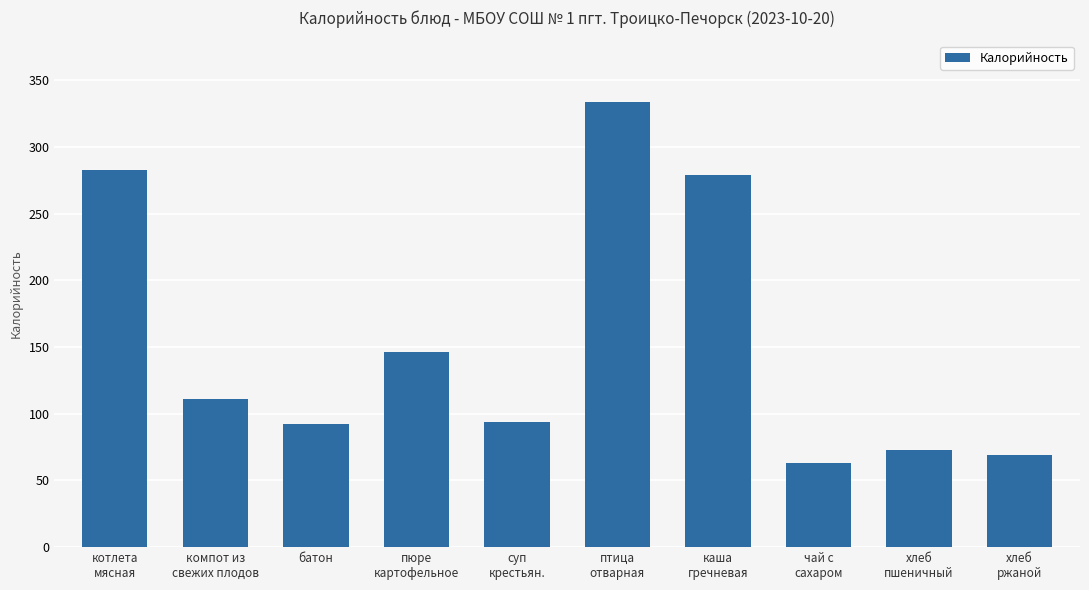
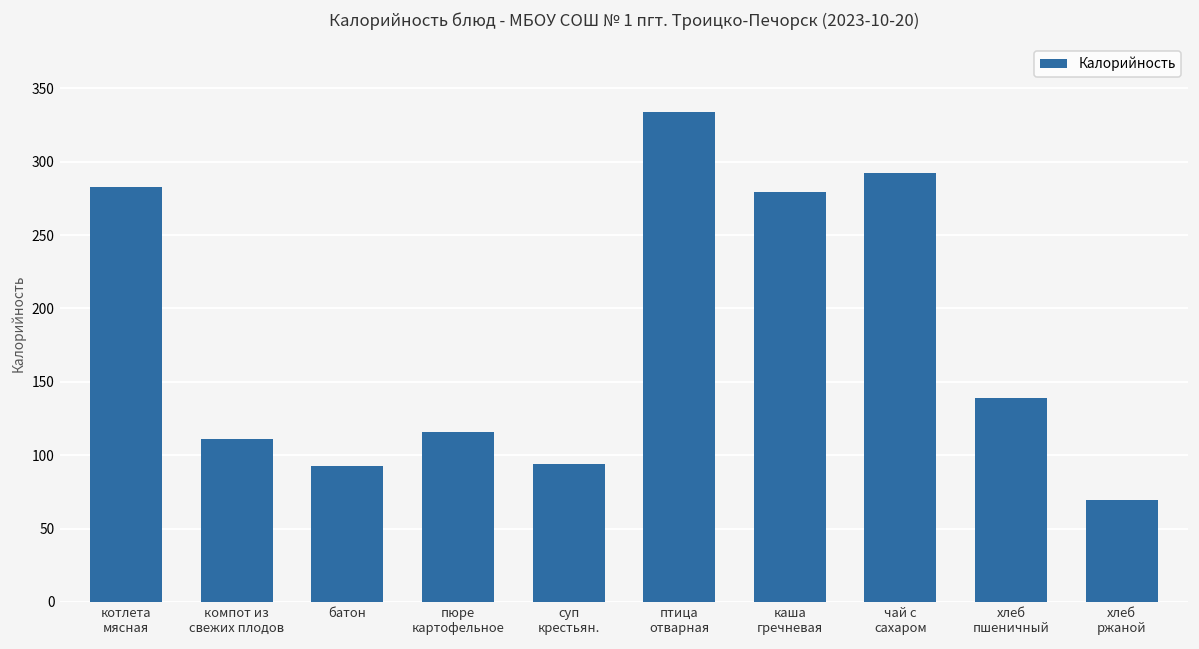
пюре картофельное: 146 -> 116
чай с сахаром: 63 -> 292
хлеб пшеничный: 73 -> 139
